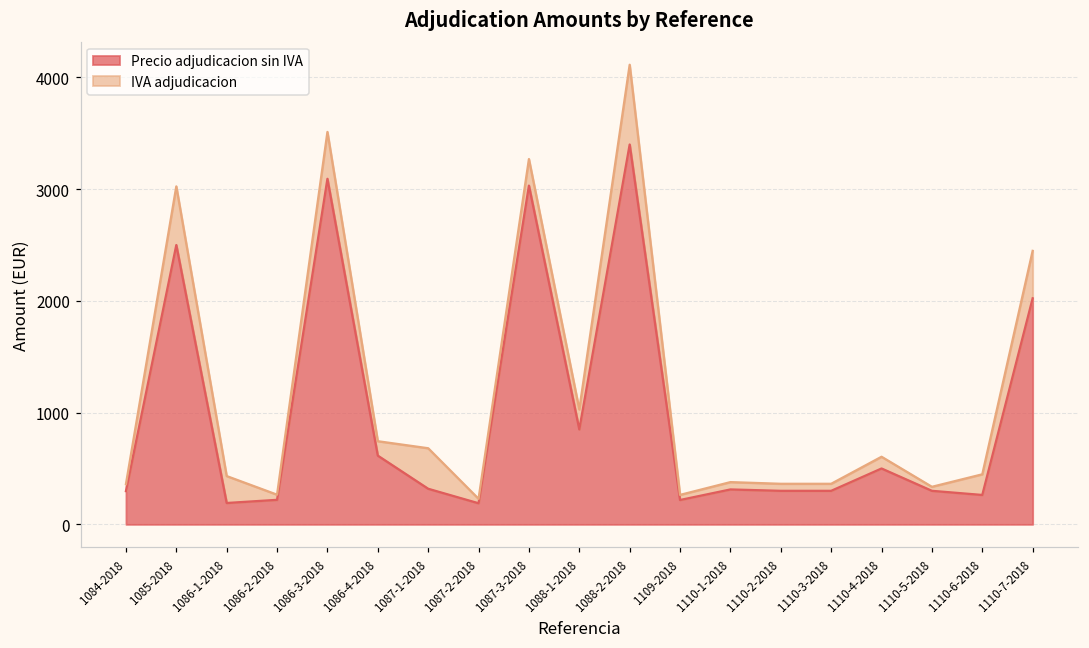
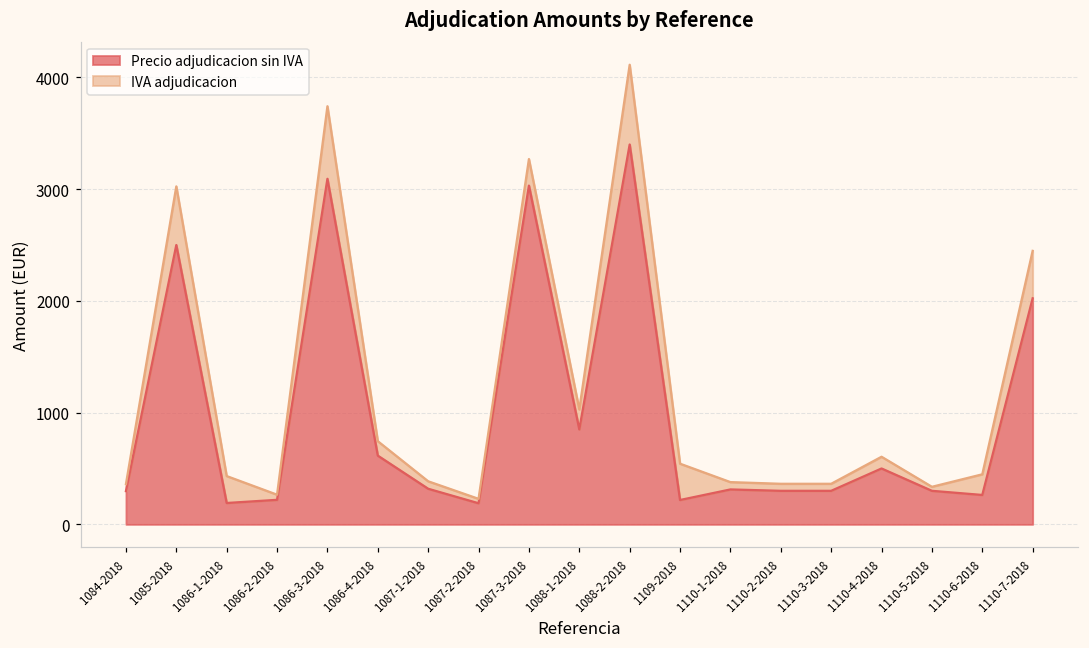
IVA adjudicacion, 1086-3-2018: 420 -> 650
IVA adjudicacion, 1087-1-2018: 360 -> 70
IVA adjudicacion, 1109-2018: 50 -> 330
